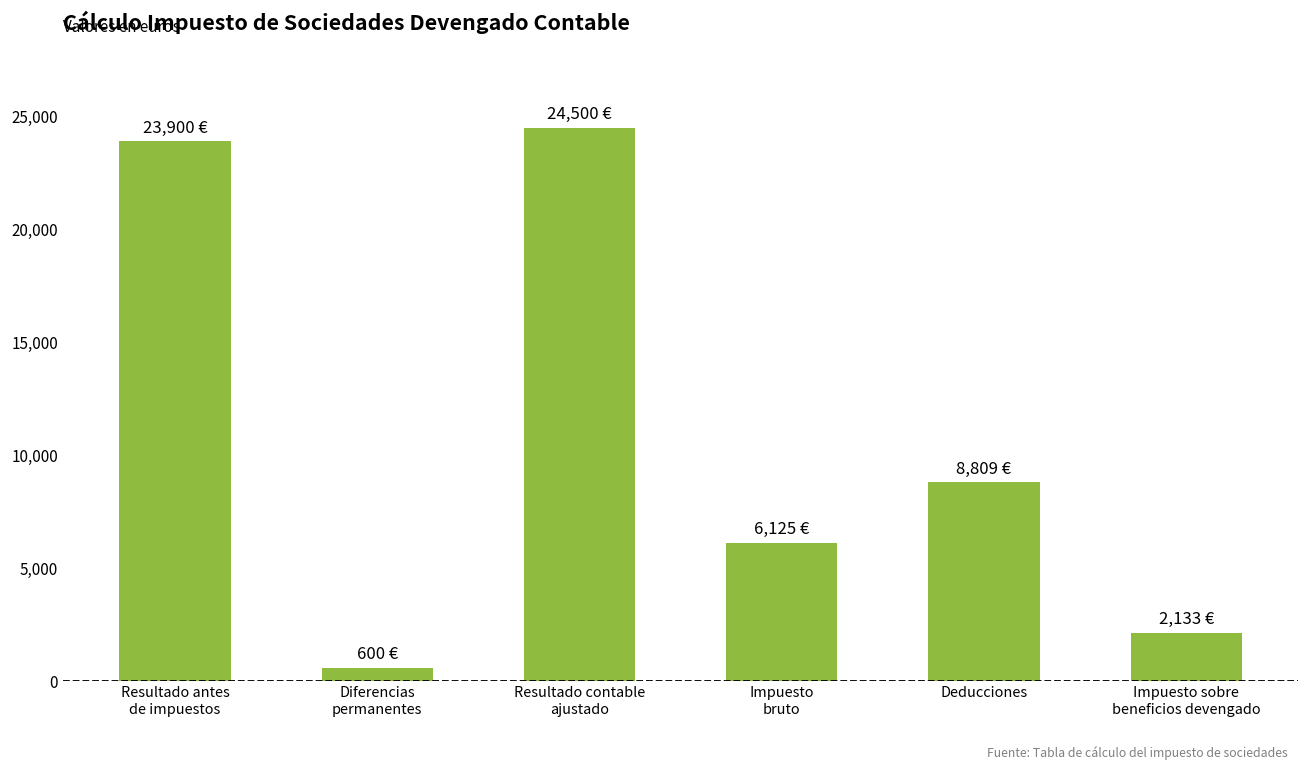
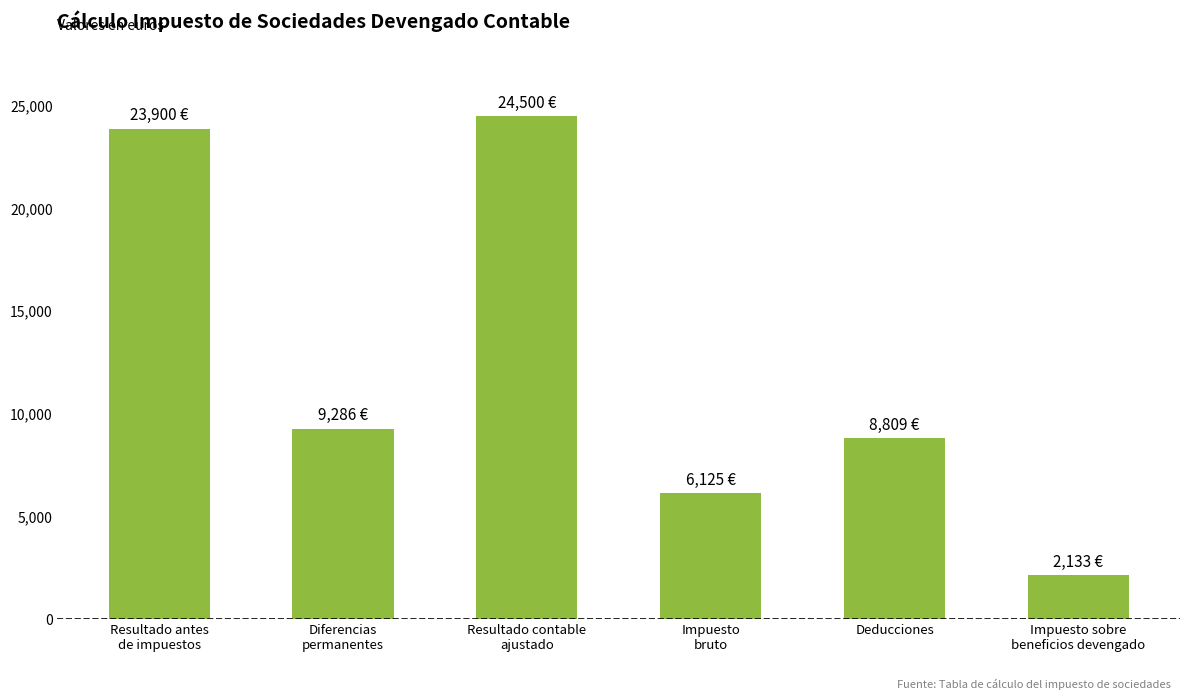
Diferencias permanentes: 600 -> 9,286
